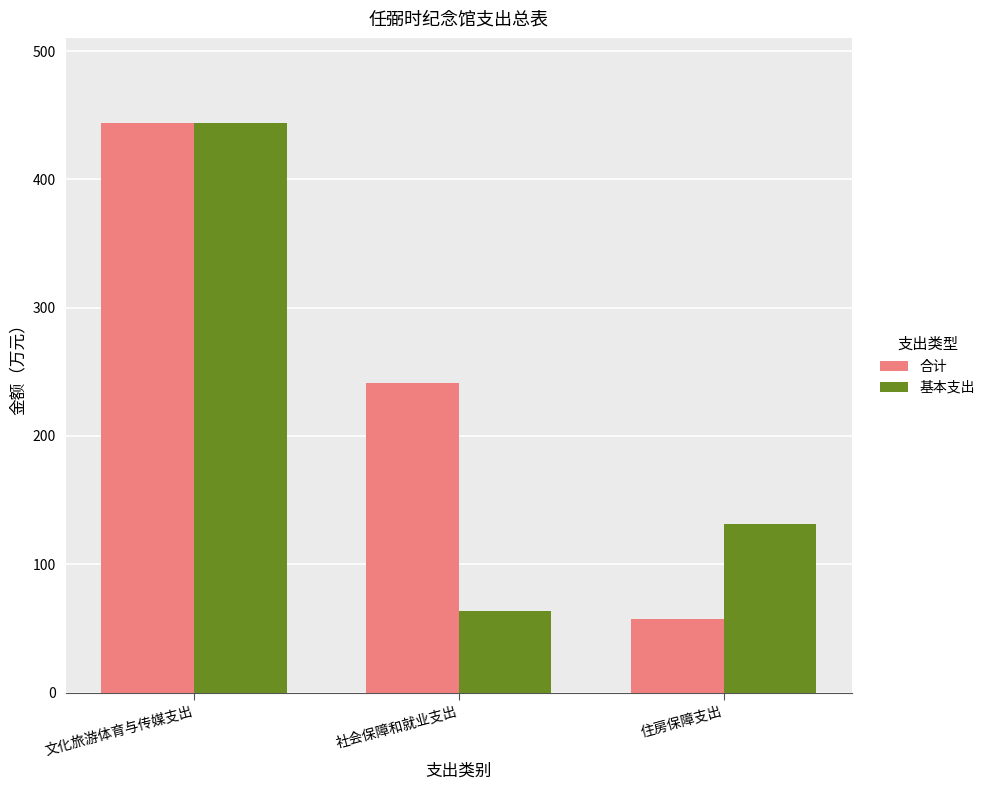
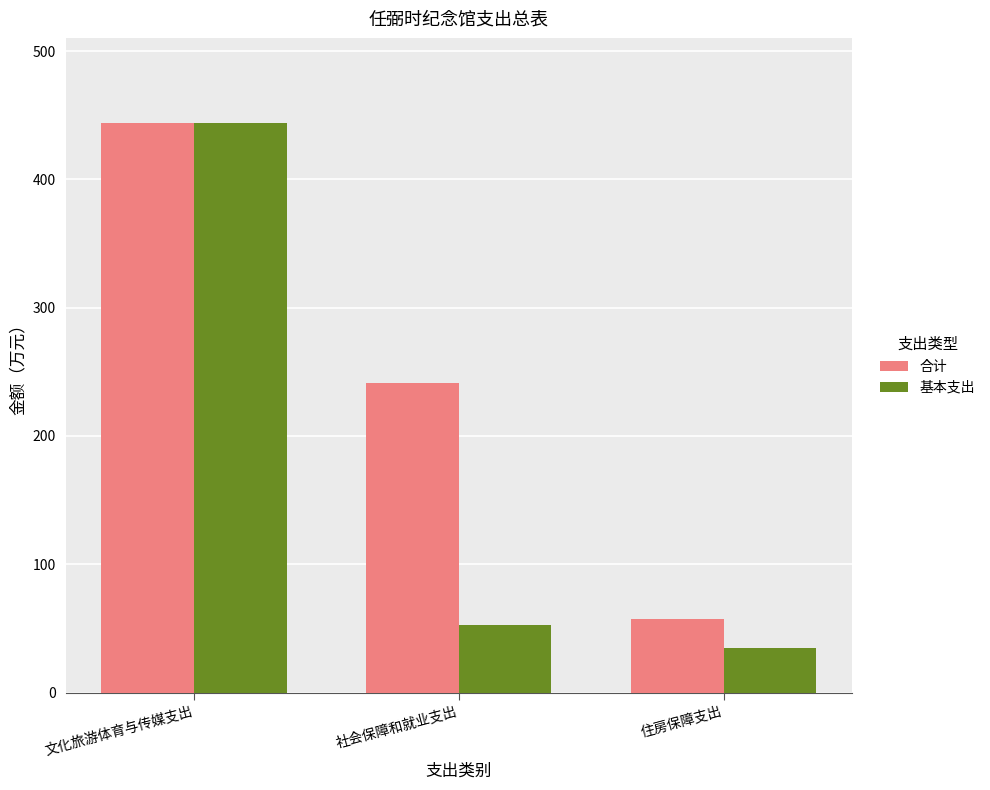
基本支出, 社会保障和就业支出: 64 -> 53
基本支出, 住房保障支出: 131 -> 35
